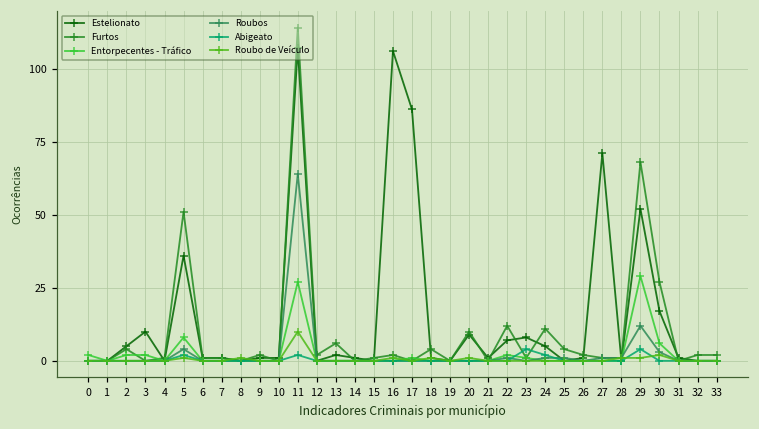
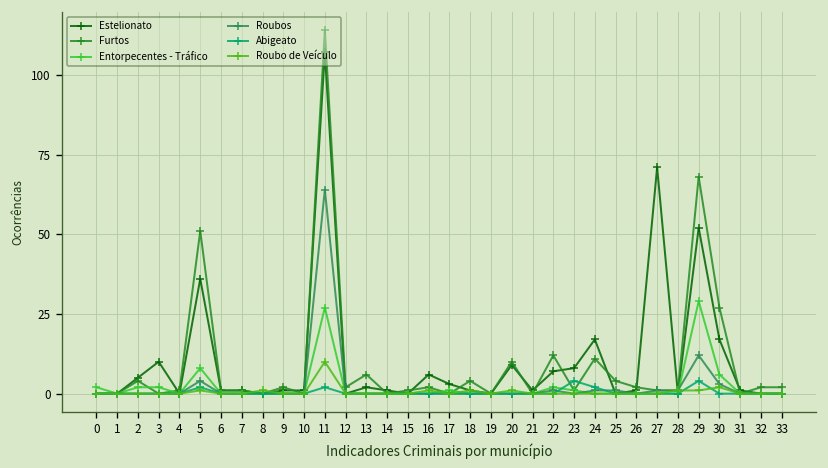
Estelionato, 16: 106 -> 6
Estelionato, 17: 86 -> 3
Estelionato, 24: 5 -> 17
